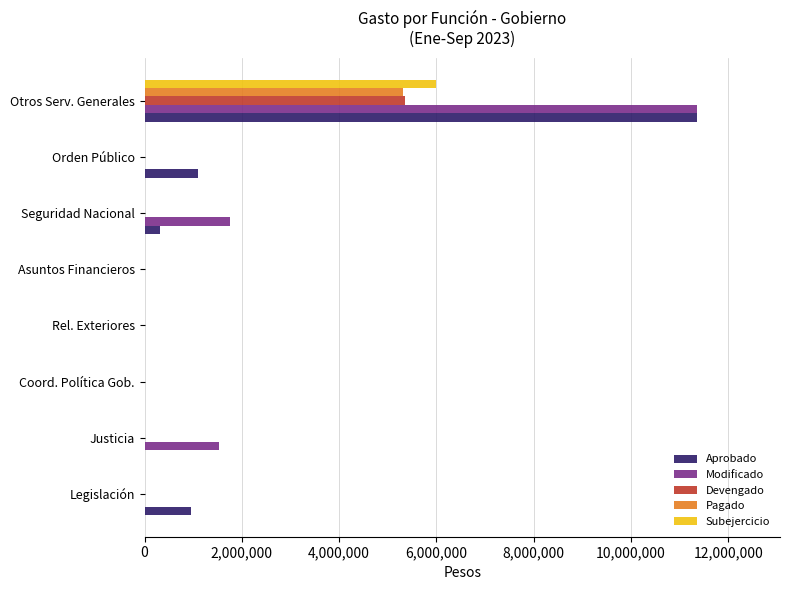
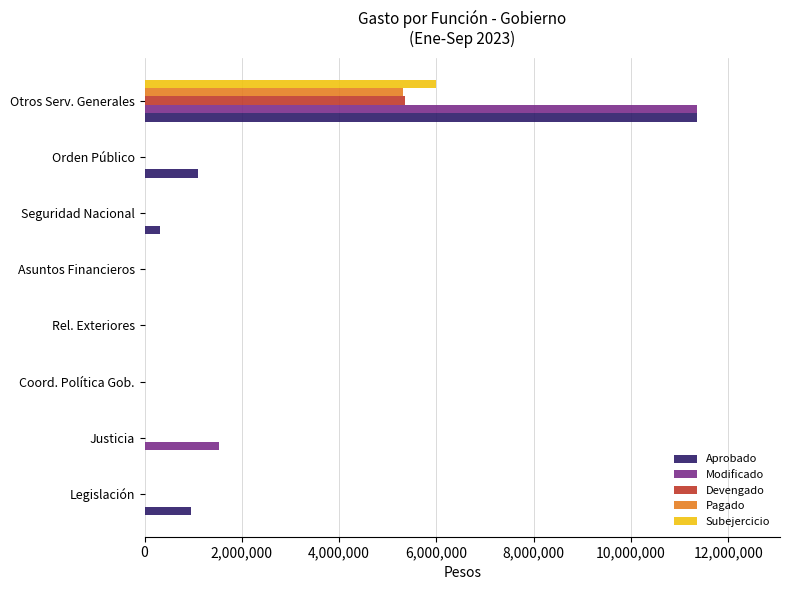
Modificado, Seguridad Nacional: 1,800,000 -> 0
